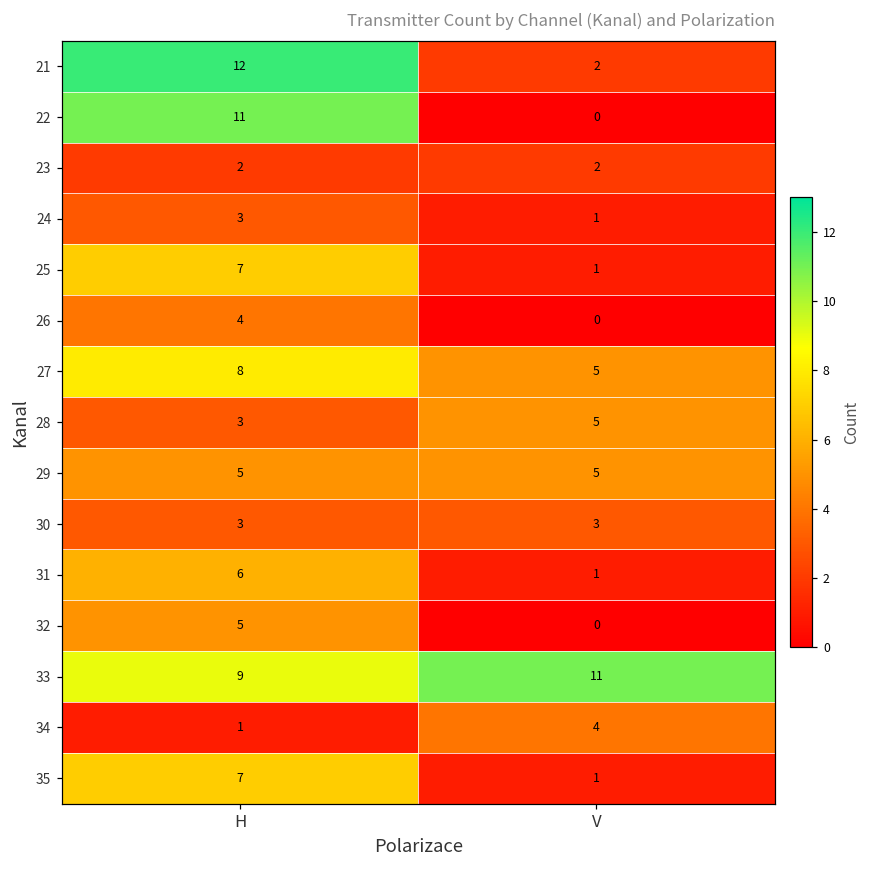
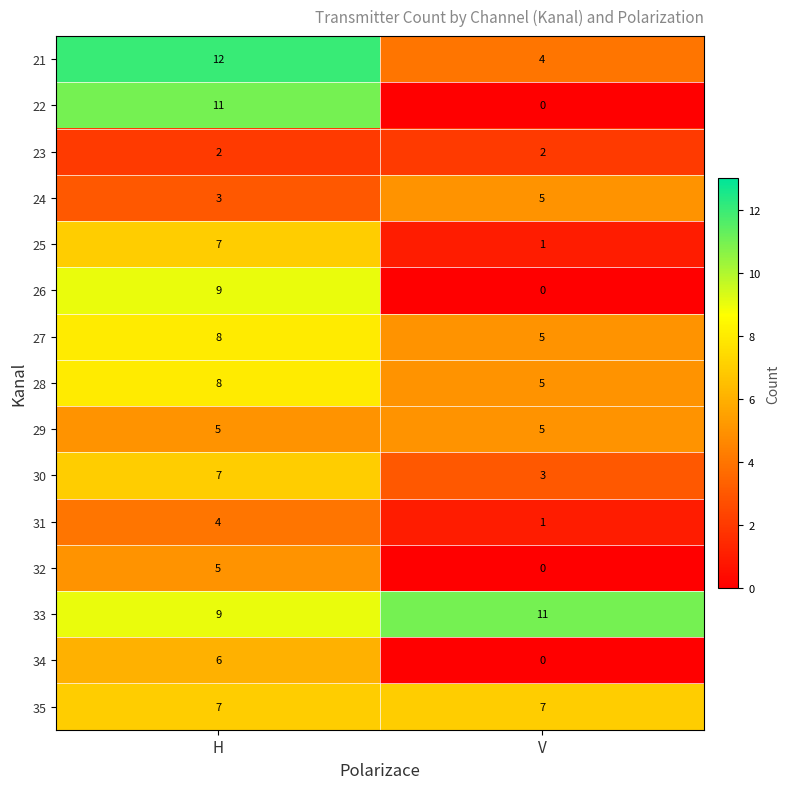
21, V: 2 -> 4
24, V: 1 -> 5
26, H: 4 -> 9
28, H: 3 -> 8
30, H: 3 -> 7
31, H: 6 -> 4
34, H: 1 -> 6
34, V: 4 -> 0
35, V: 1 -> 7
